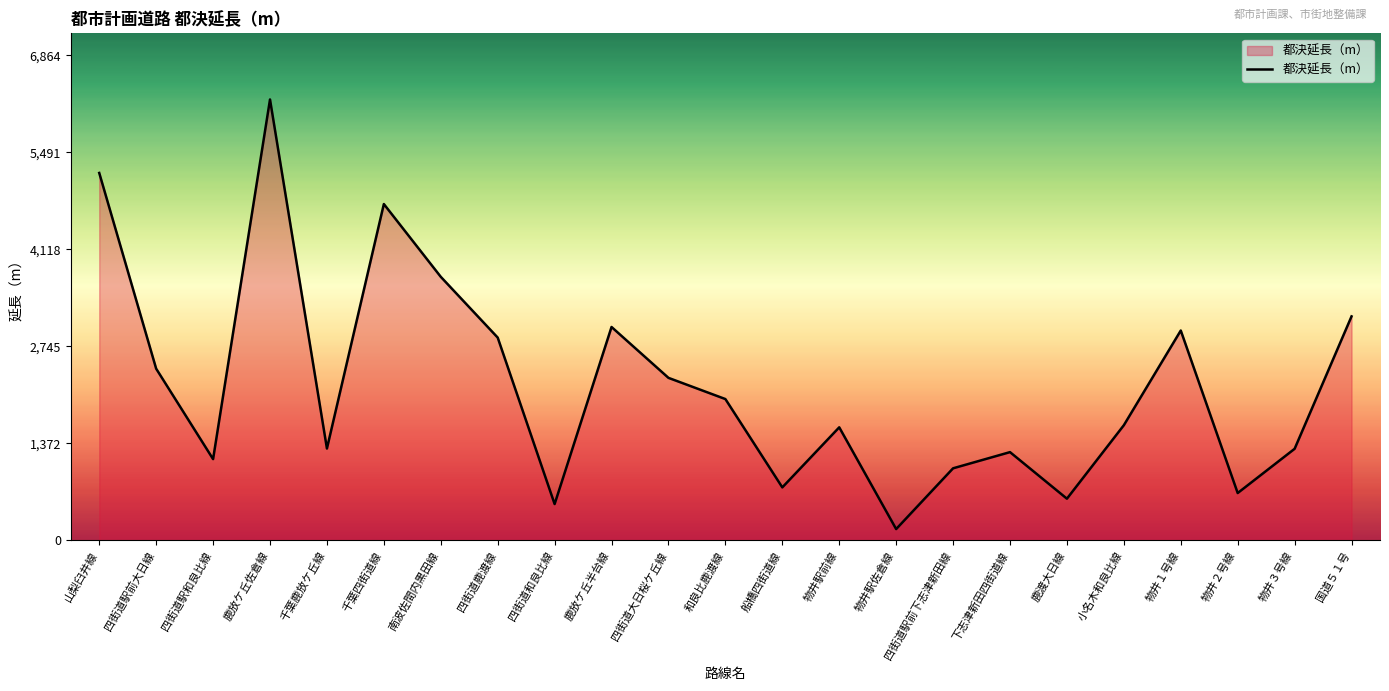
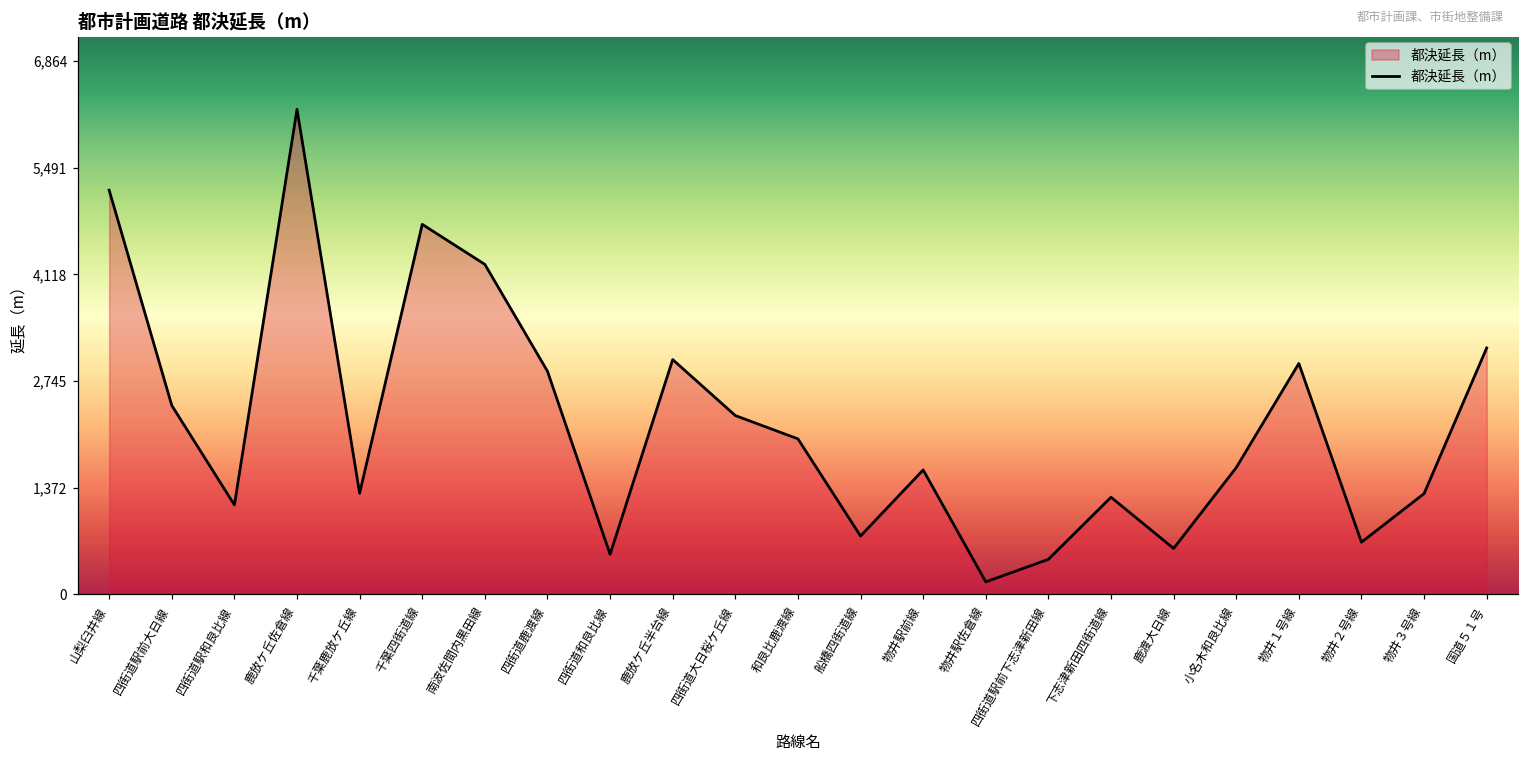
南波佐間内黒田線: 3,700 -> 4,200
四街道駅前下志津新田線: 1,000 -> 500
